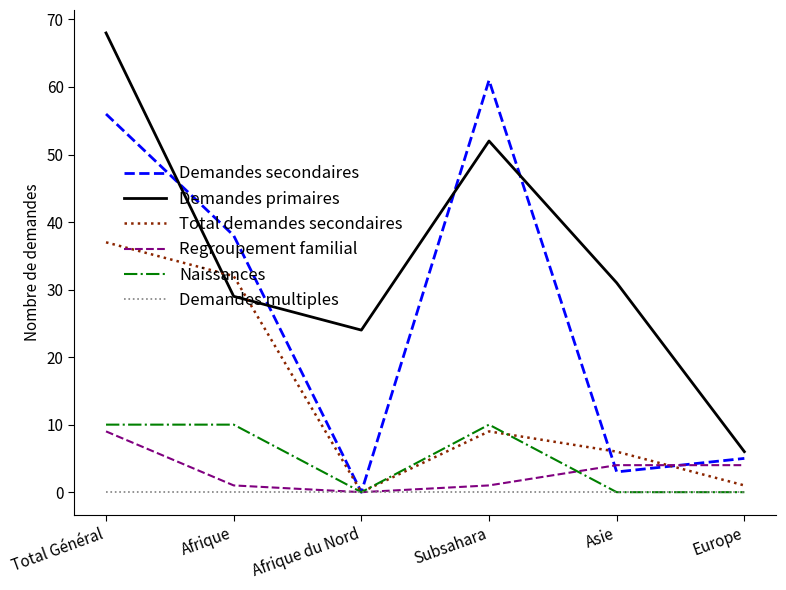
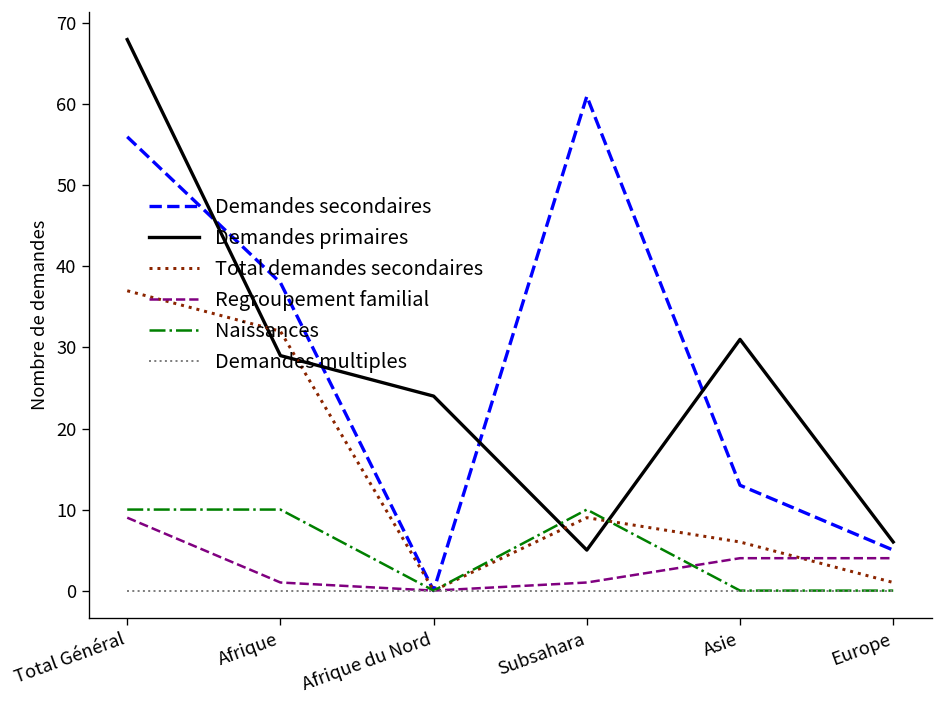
Demandes primaires, Subsahara: 52 -> 5
Demandes secondaires, Asie: 3 -> 13
